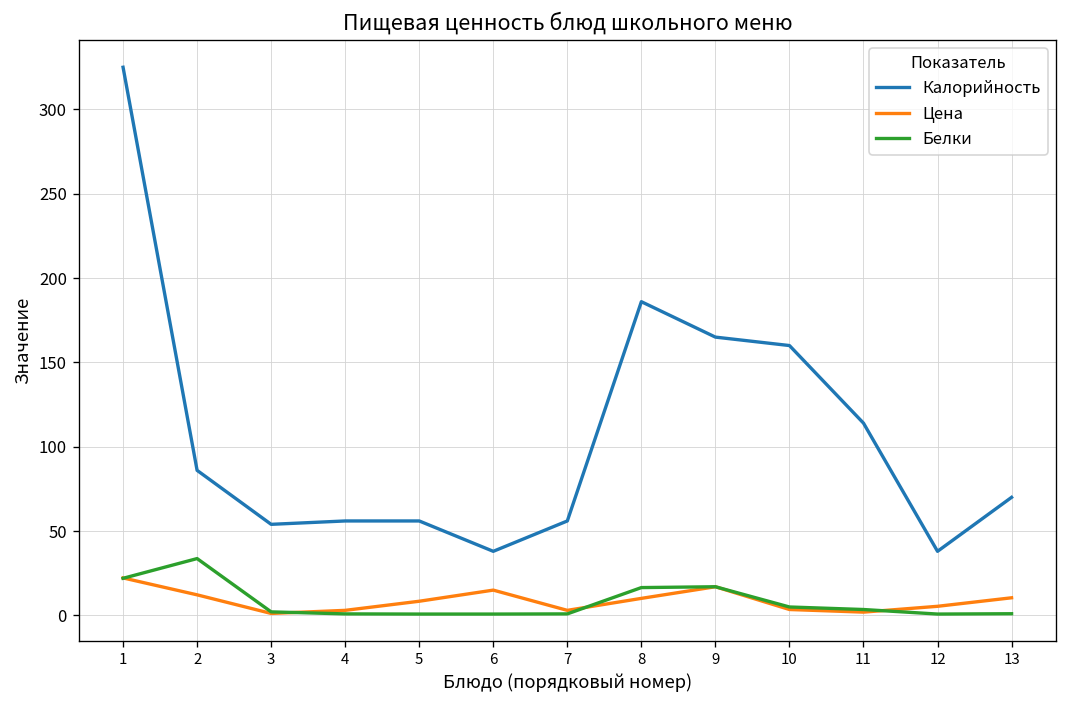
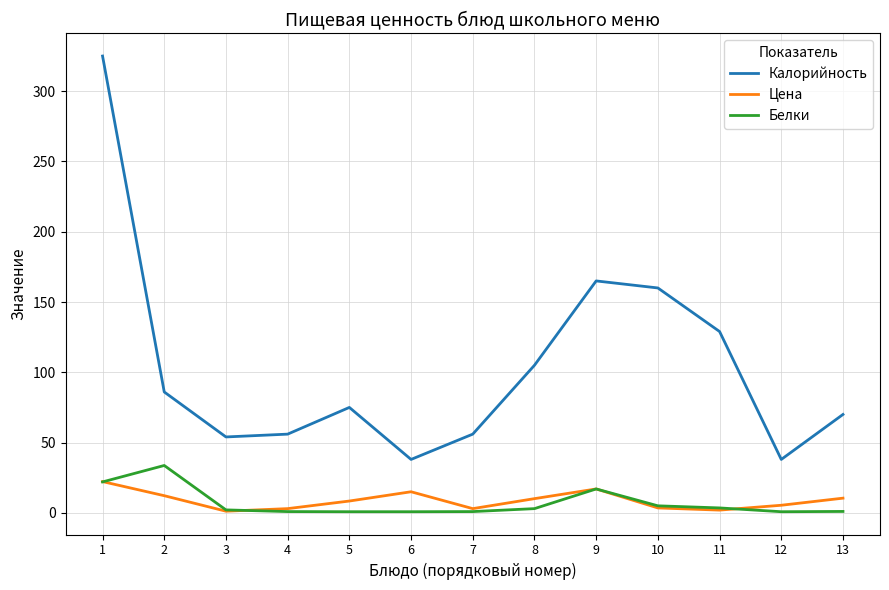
Калорийность, 5: 56 -> 75
Калорийность, 8: 186 -> 105
Белки, 8: 17 -> 3
Калорийность, 11: 114 -> 129
